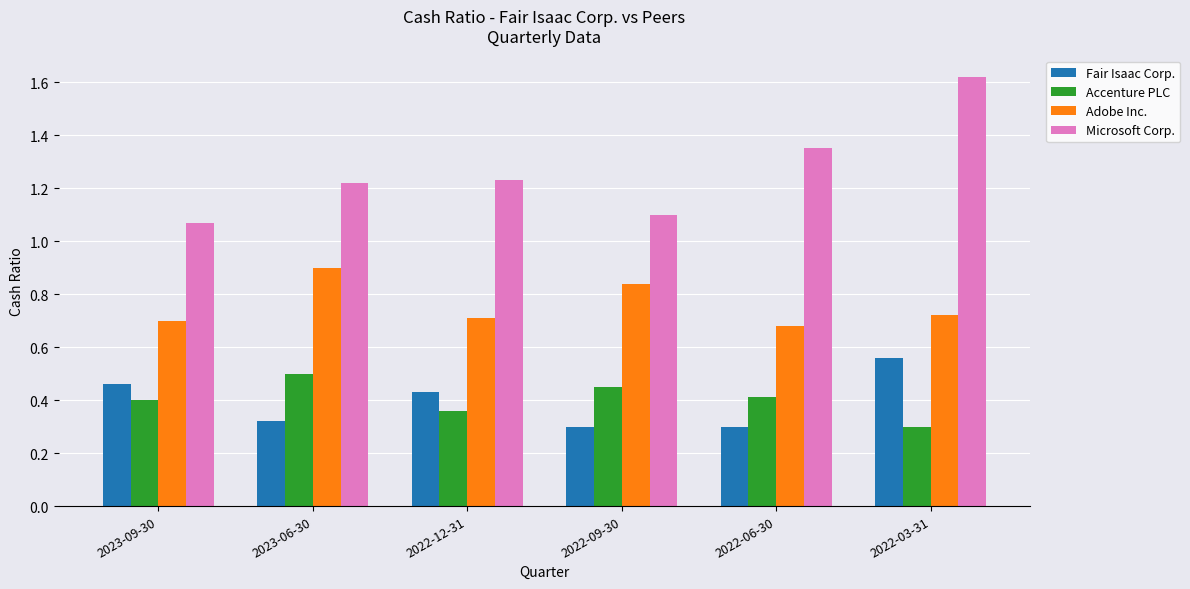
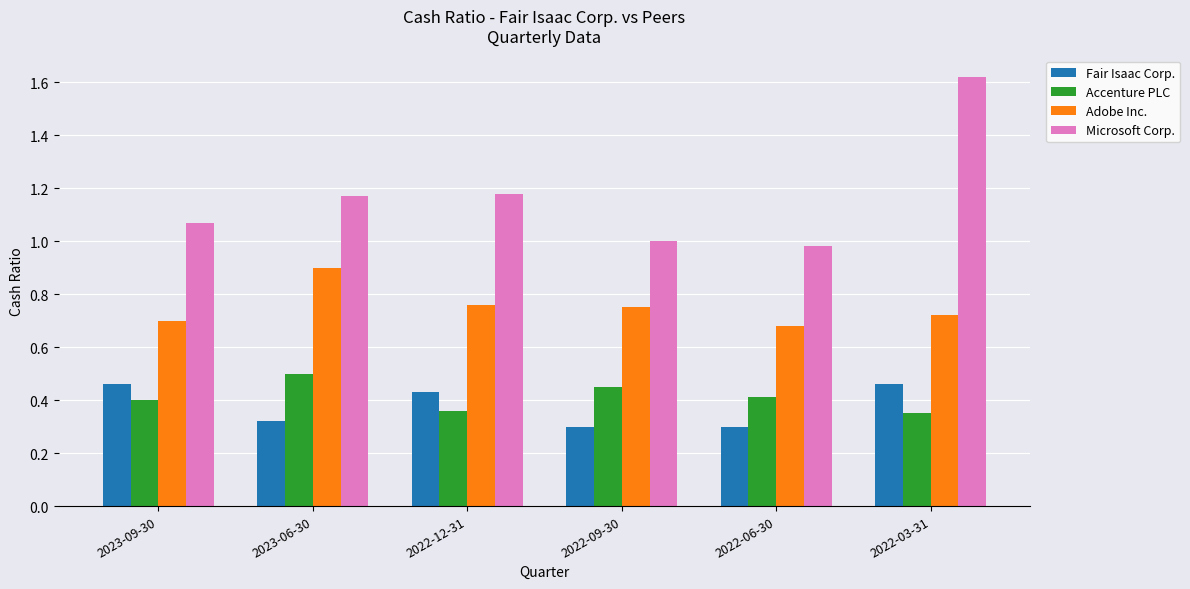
Microsoft Corp., 2023-06-30: 1.22 -> 1.17
Adobe Inc., 2022-12-31: 0.71 -> 0.76
Microsoft Corp., 2022-12-31: 1.23 -> 1.18
Adobe Inc., 2022-09-30: 0.84 -> 0.75
Microsoft Corp., 2022-09-30: 1.1 -> 1.0
Microsoft Corp., 2022-06-30: 1.35 -> 0.98
Fair Isaac Corp., 2022-03-31: 0.56 -> 0.46
Accenture PLC, 2022-03-31: 0.30 -> 0.35
